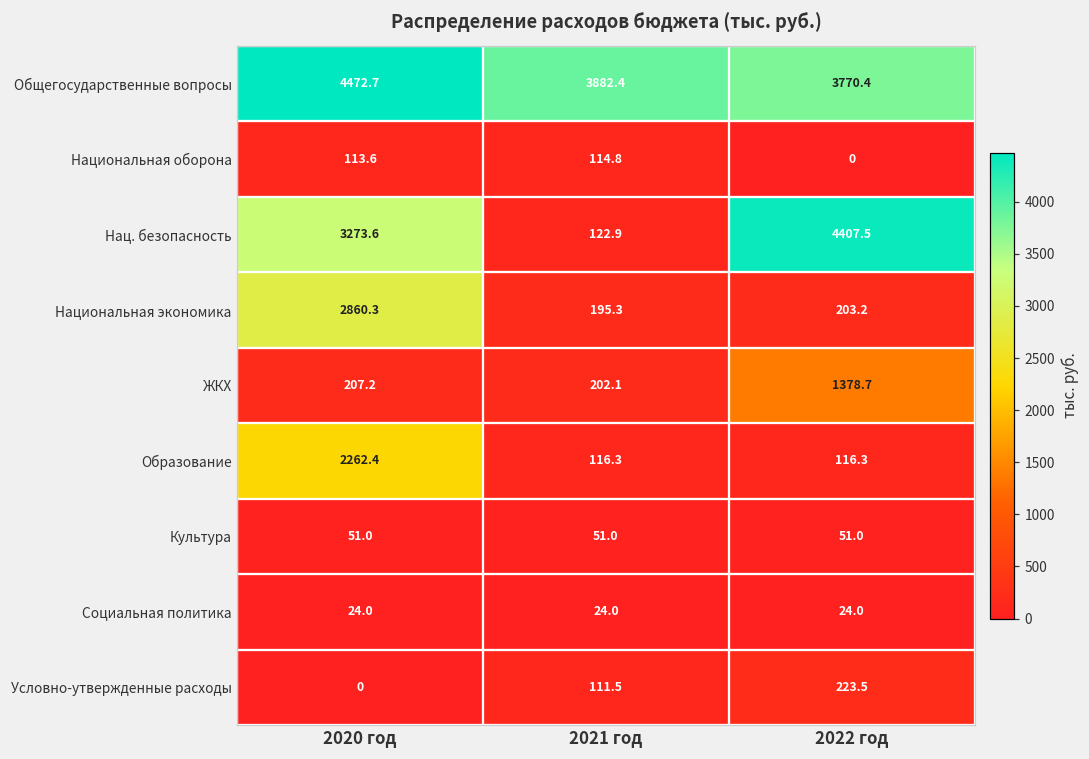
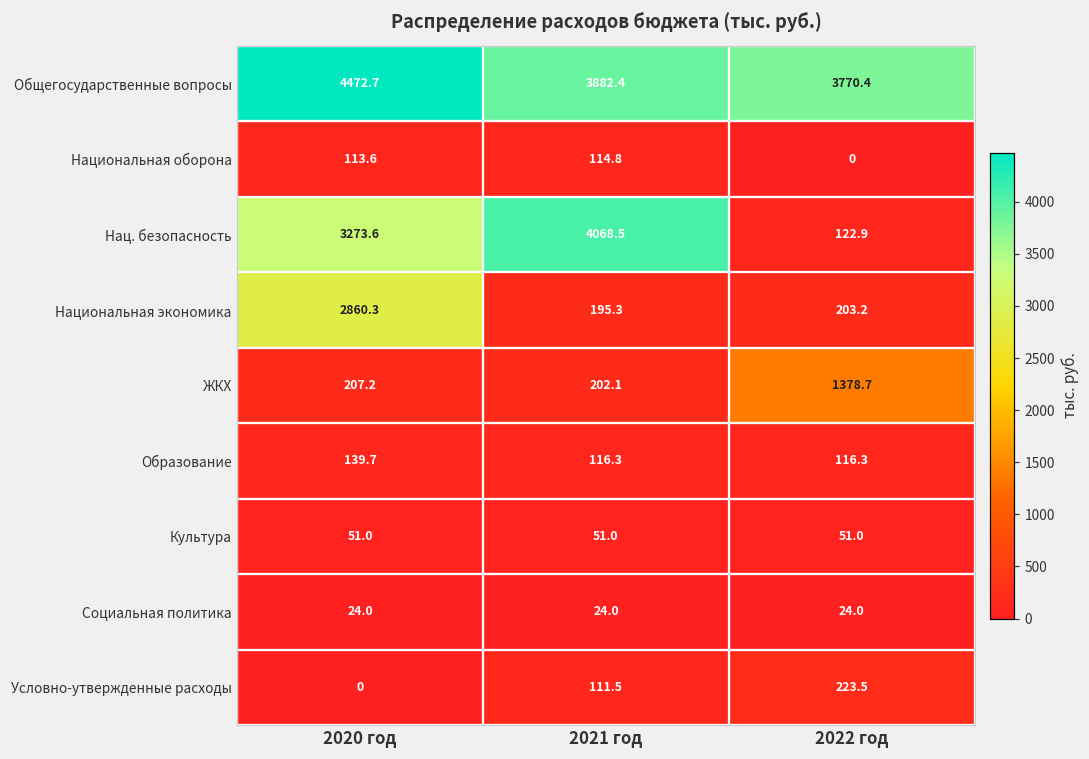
Нац. безопасность, 2021 год: 122.9 -> 4068.5
Нац. безопасность, 2022 год: 4407.5 -> 122.9
Образование, 2020 год: 2262.4 -> 139.7
